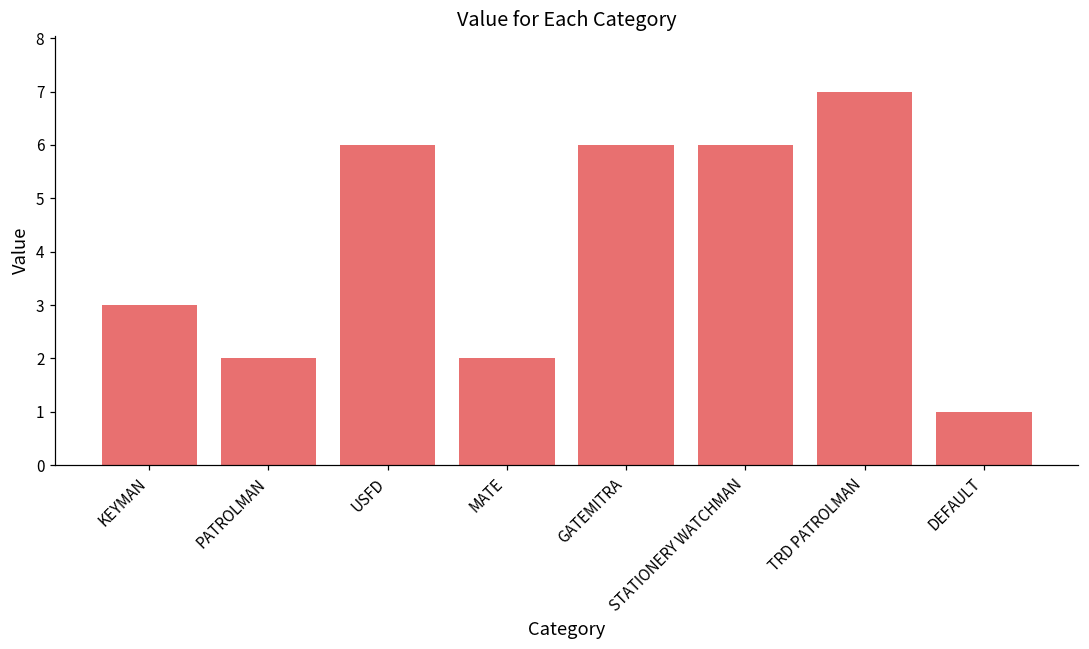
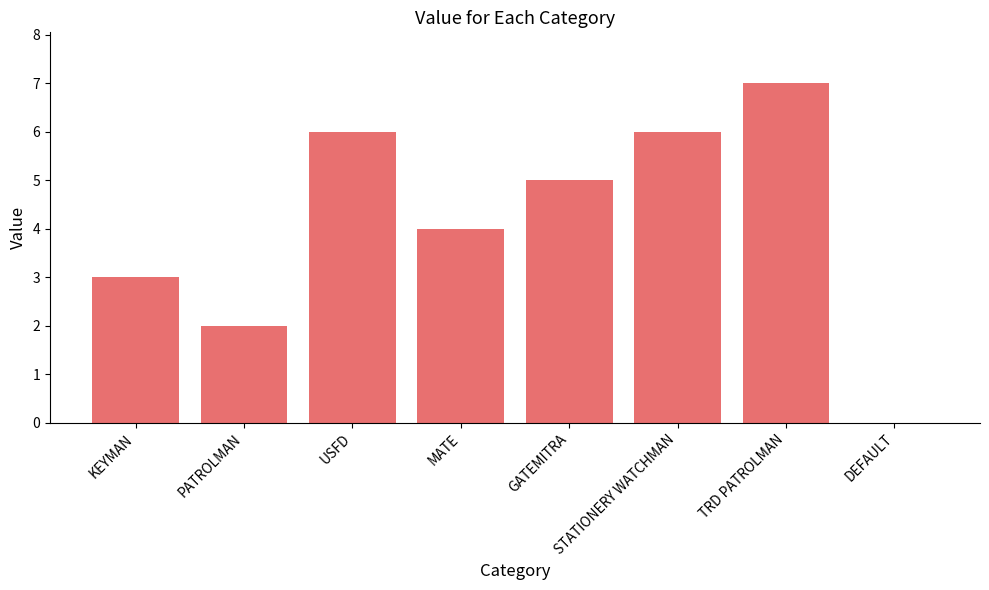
MATE: 2 -> 4
GATEMITRA: 6 -> 5
DEFAULT: 1 -> 0
